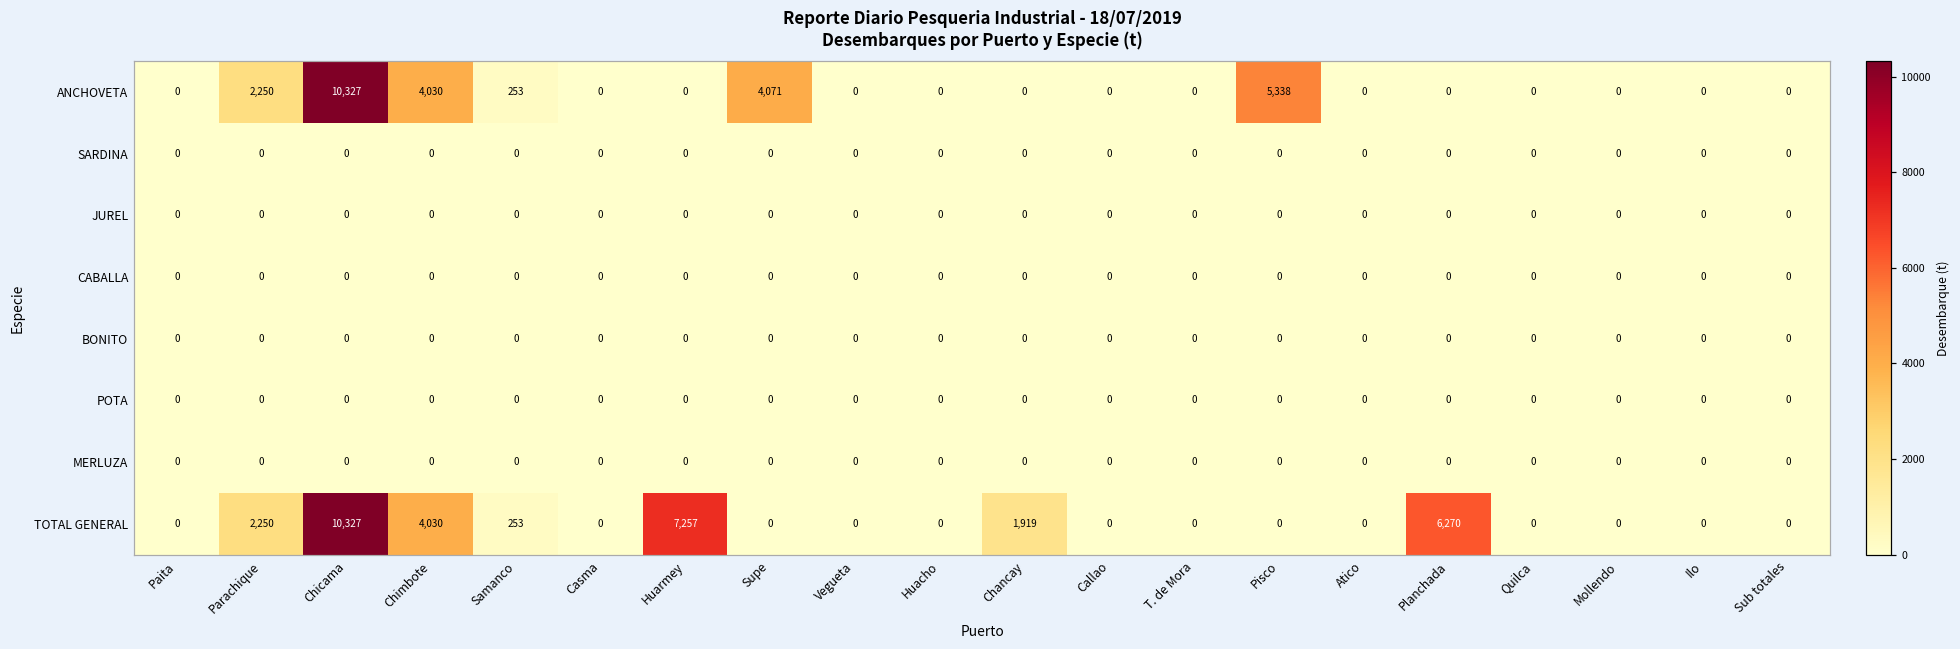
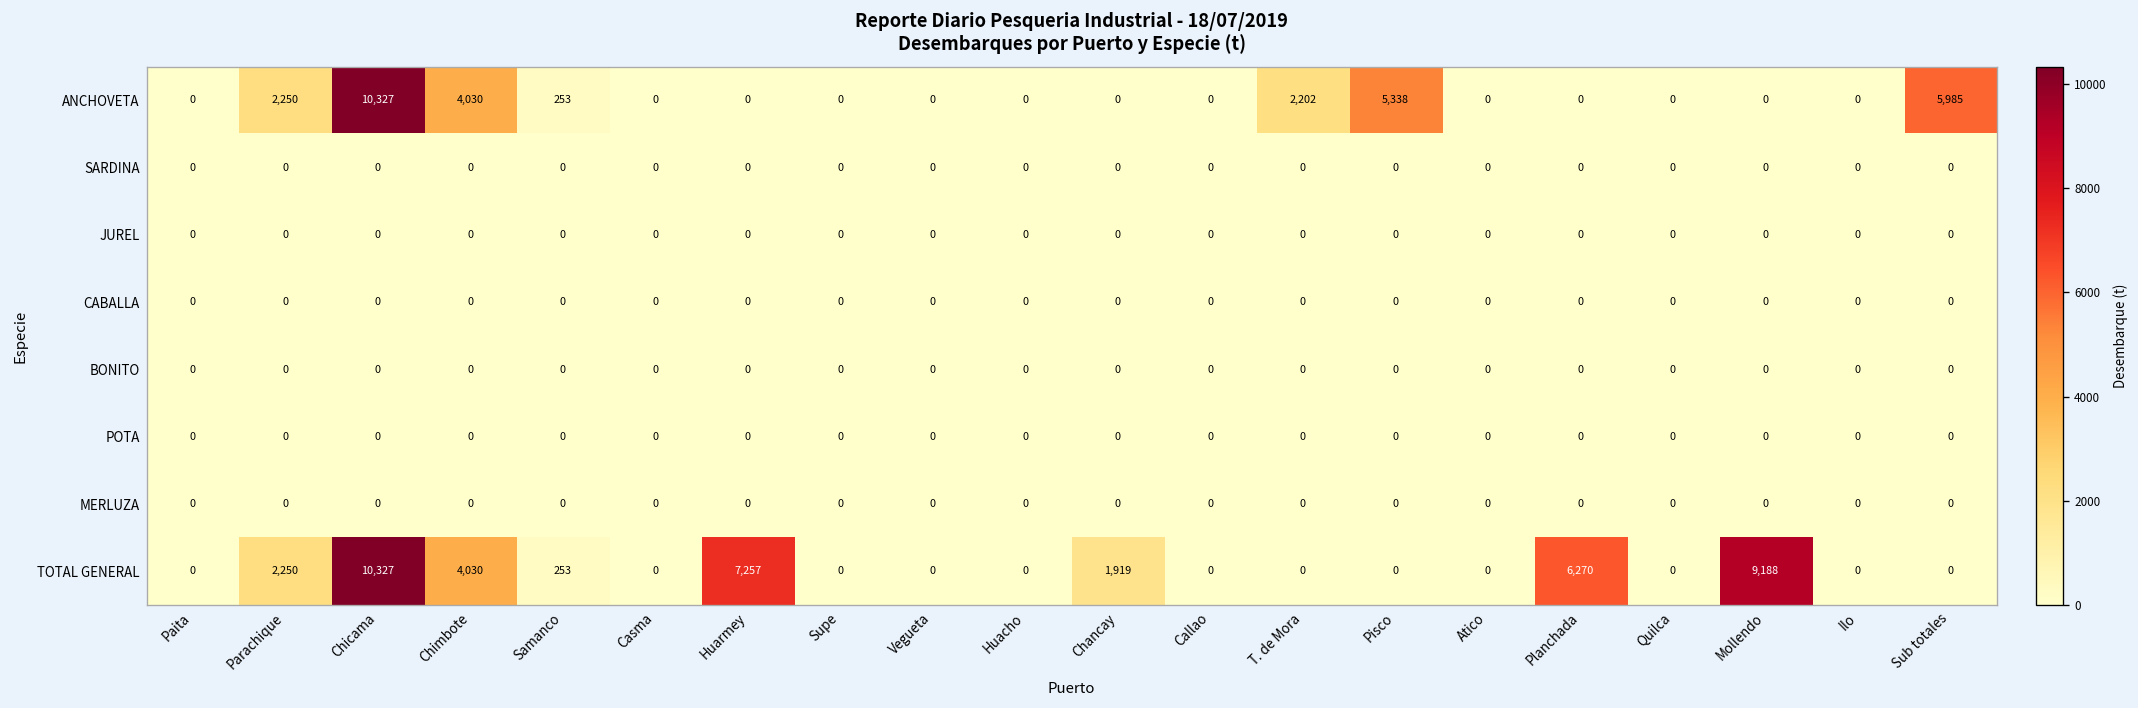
ANCHOVETA, Supe: 4,071 -> 0
ANCHOVETA, T. de Mora: 0 -> 2,202
ANCHOVETA, Sub totales: 0 -> 5,985
TOTAL GENERAL, Mollendo: 0 -> 9,188
